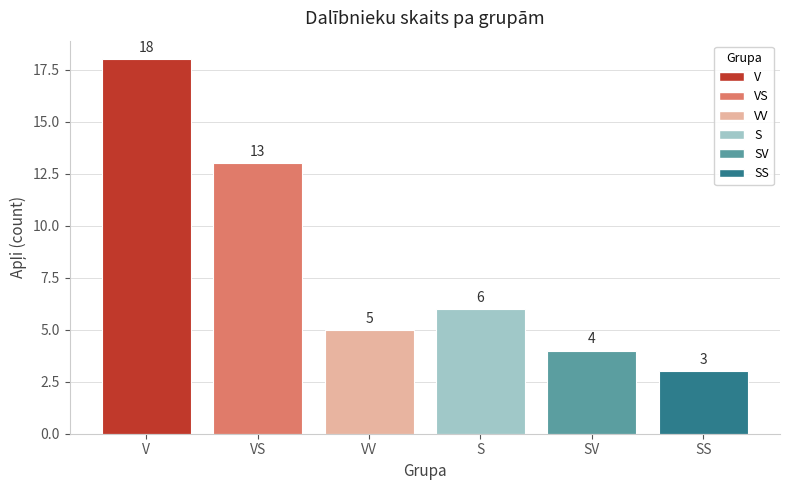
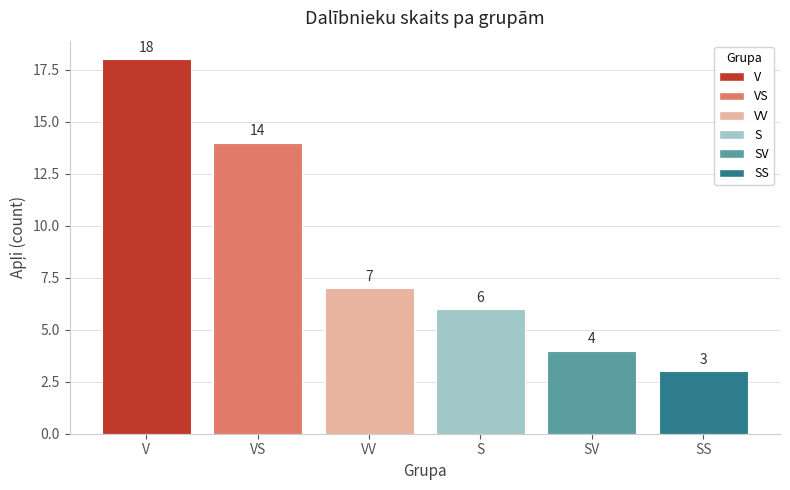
VS: 13 -> 14
VV: 5 -> 7
